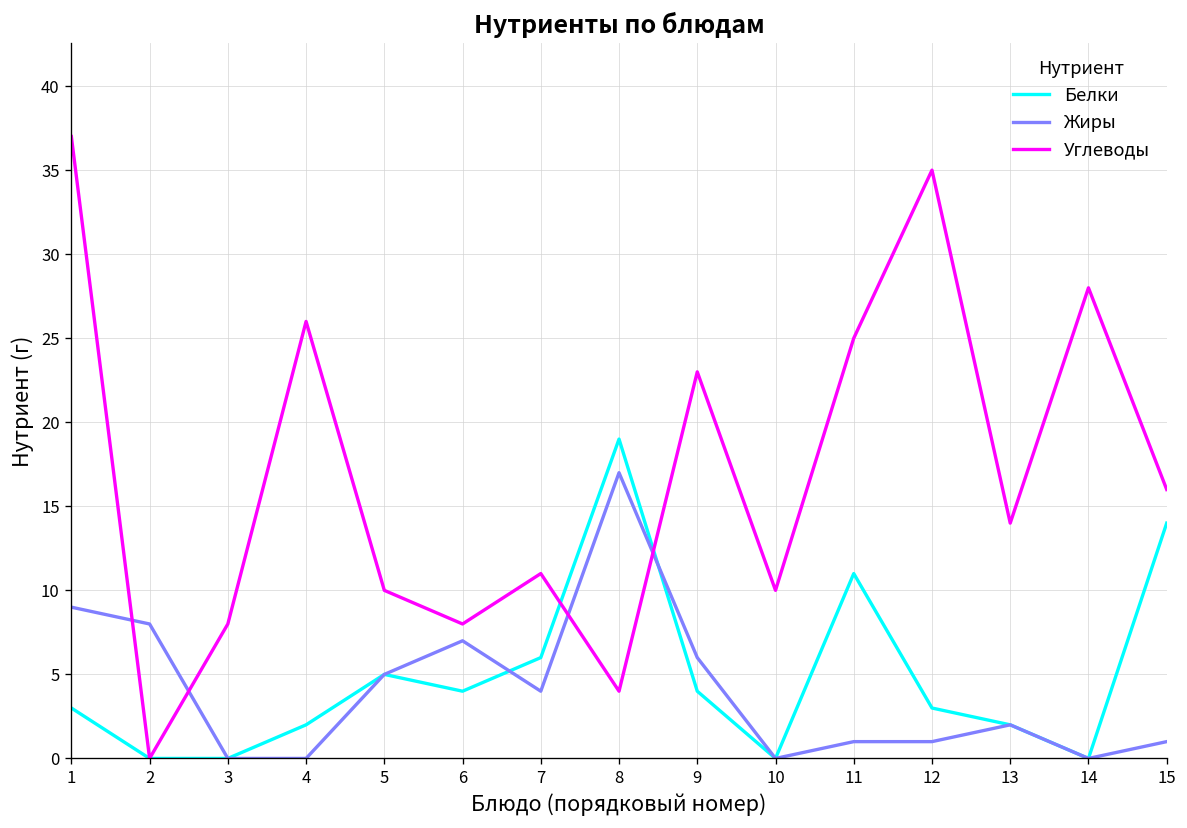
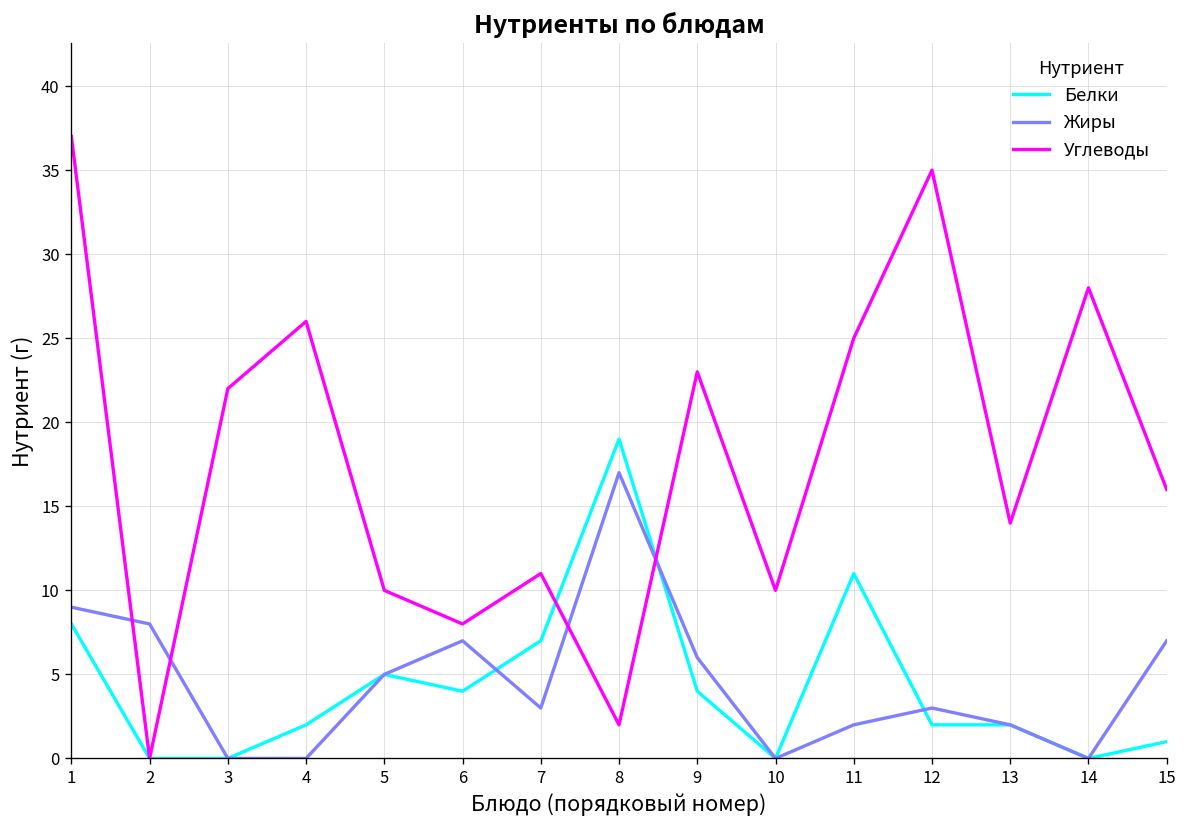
Белки, 1: 3 -> 8
Углеводы, 3: 8 -> 22
Белки, 7: 6 -> 7
Жиры, 7: 4 -> 3
Углеводы, 8: 4 -> 2
Жиры, 11: 1 -> 2
Белки, 12: 3 -> 2
Жиры, 12: 1 -> 3
Белки, 15: 14 -> 1
Жиры, 15: 1 -> 7
